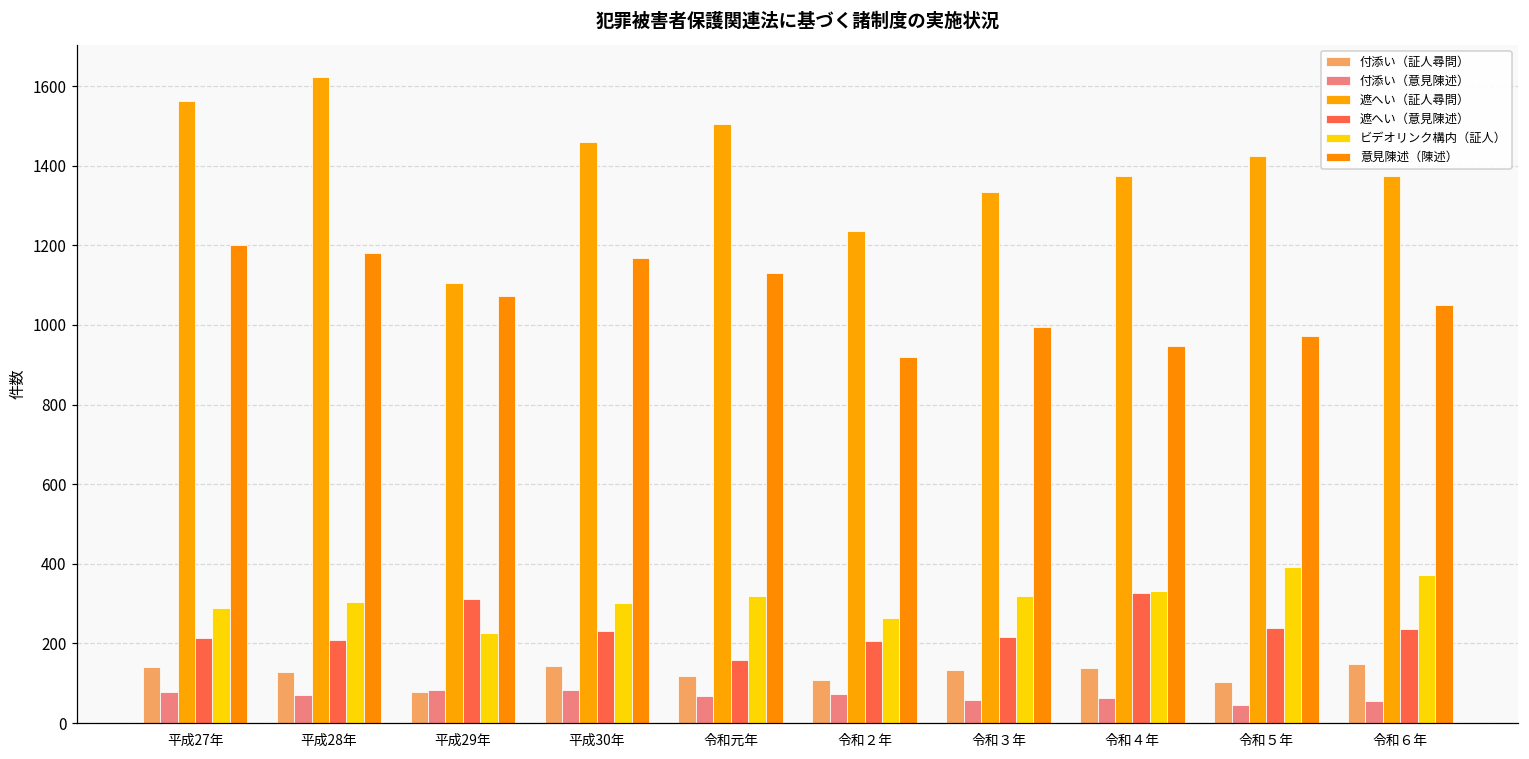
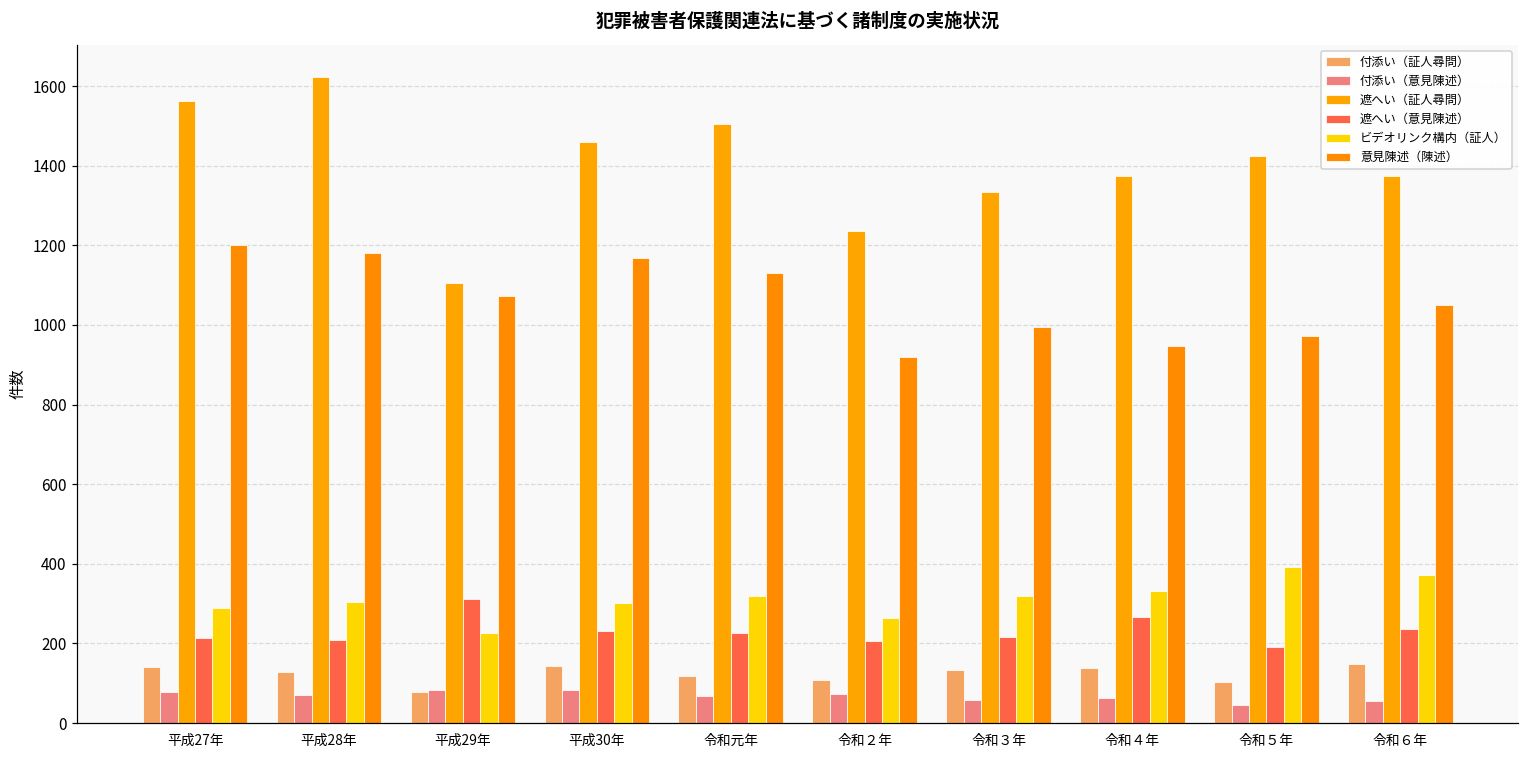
遮へい（意見陳述）, 令和元年: 160 -> 230
遮へい（意見陳述）, 令和４年: 330 -> 270
遮へい（意見陳述）, 令和５年: 240 -> 190
